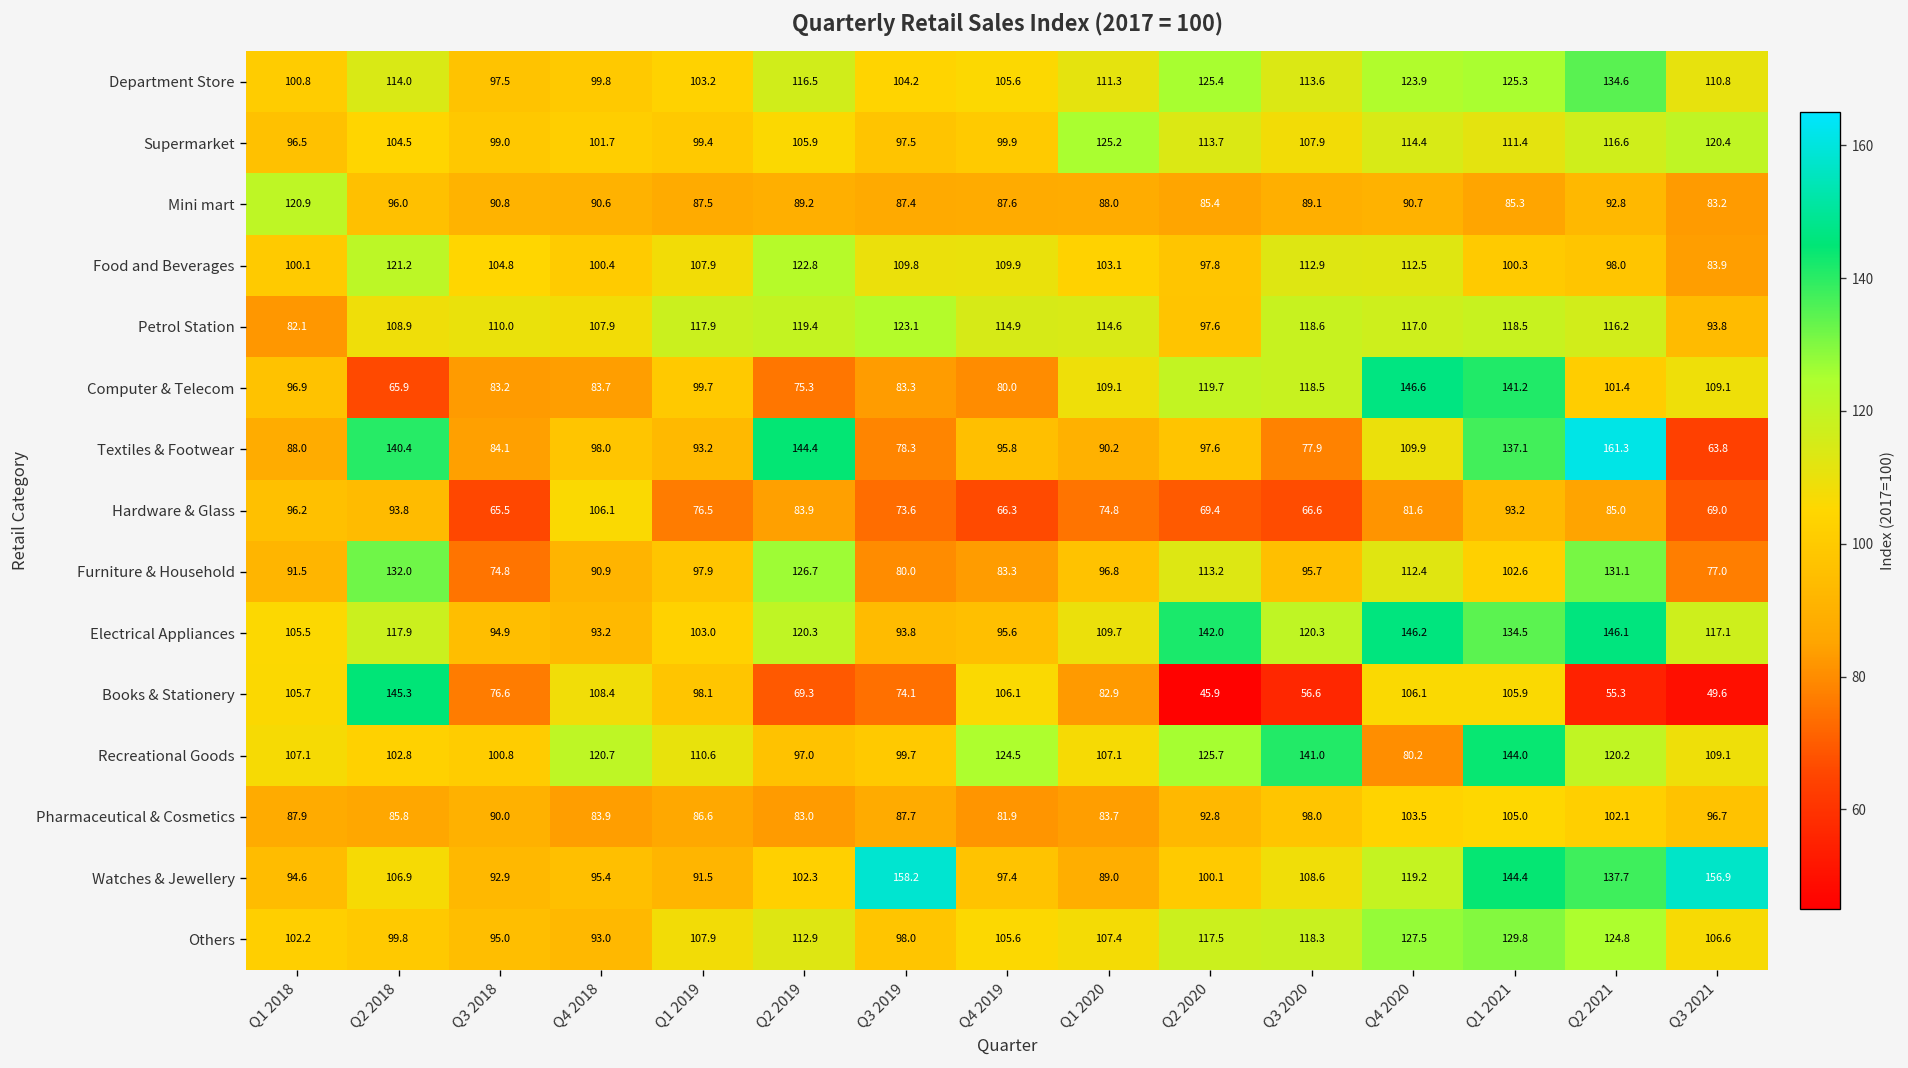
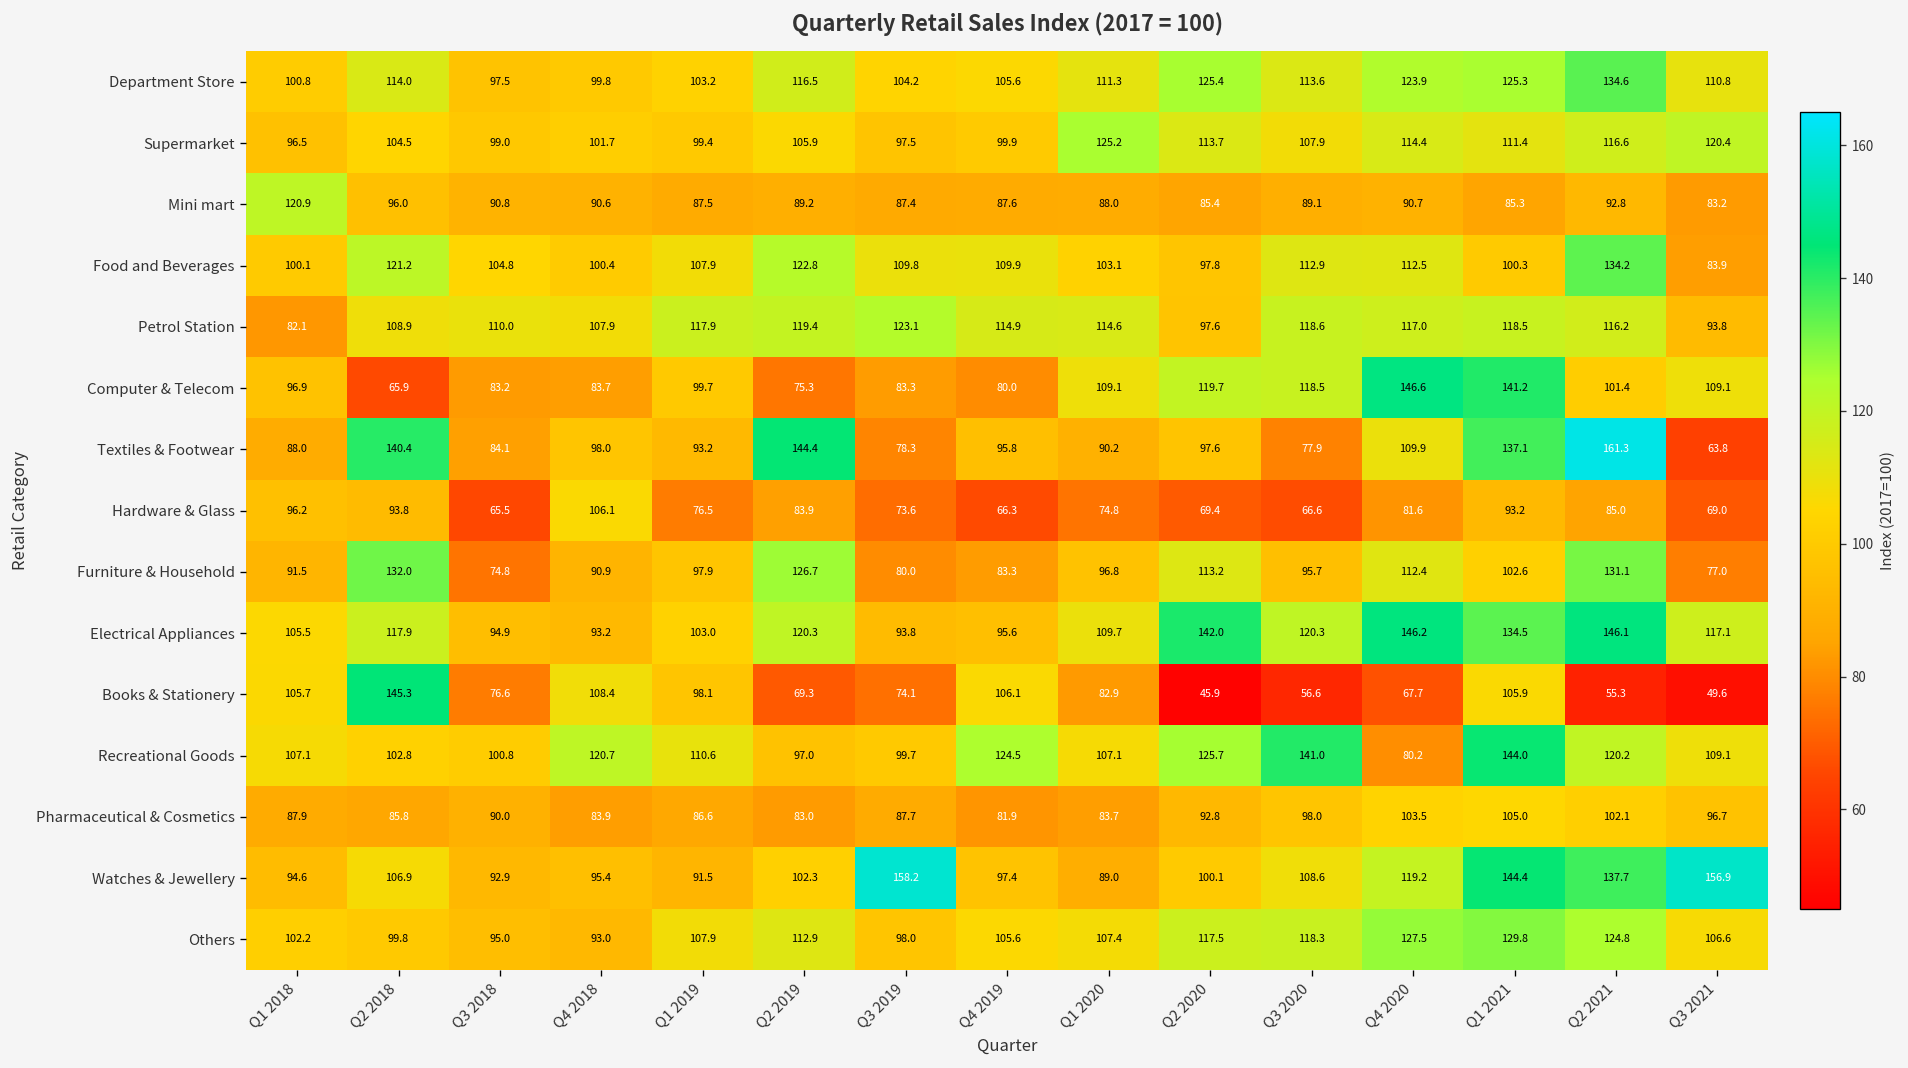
Food and Beverages, Q2 2021: 98.0 -> 134.2
Books & Stationery, Q4 2020: 106.1 -> 67.7
